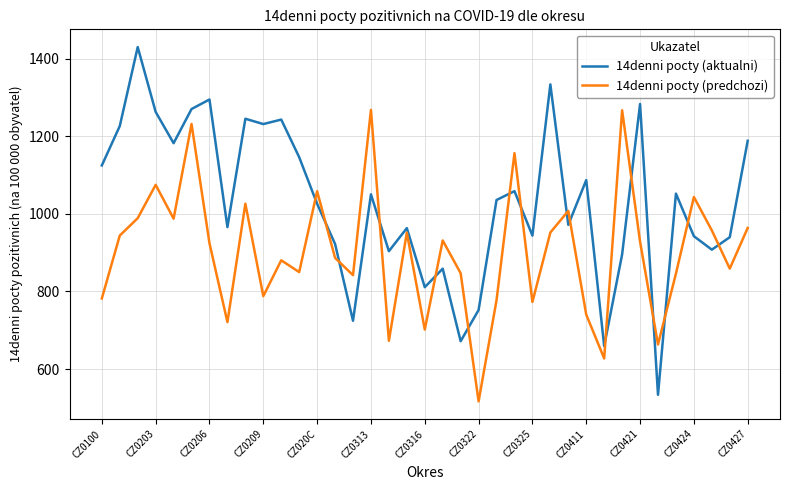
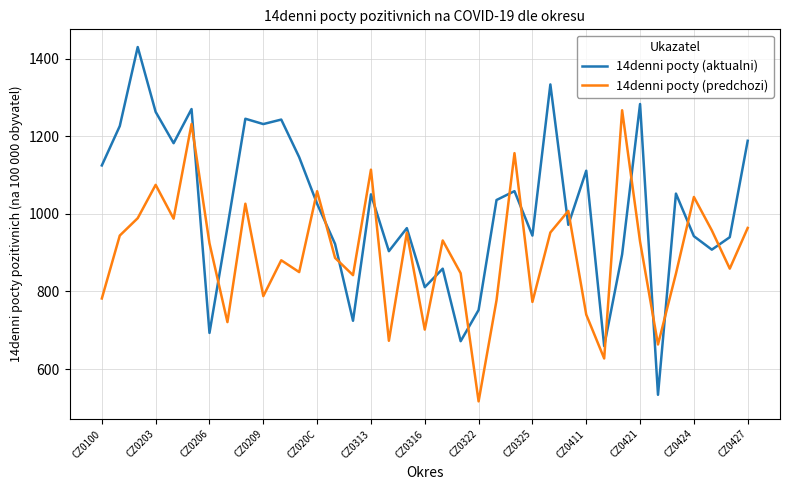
14denni pocty (aktualni), CZ0206: 1290 -> 690
14denni pocty (predchozi), CZ0313: 1270 -> 1110
14denni pocty (aktualni), CZ0411: 1090 -> 1110
